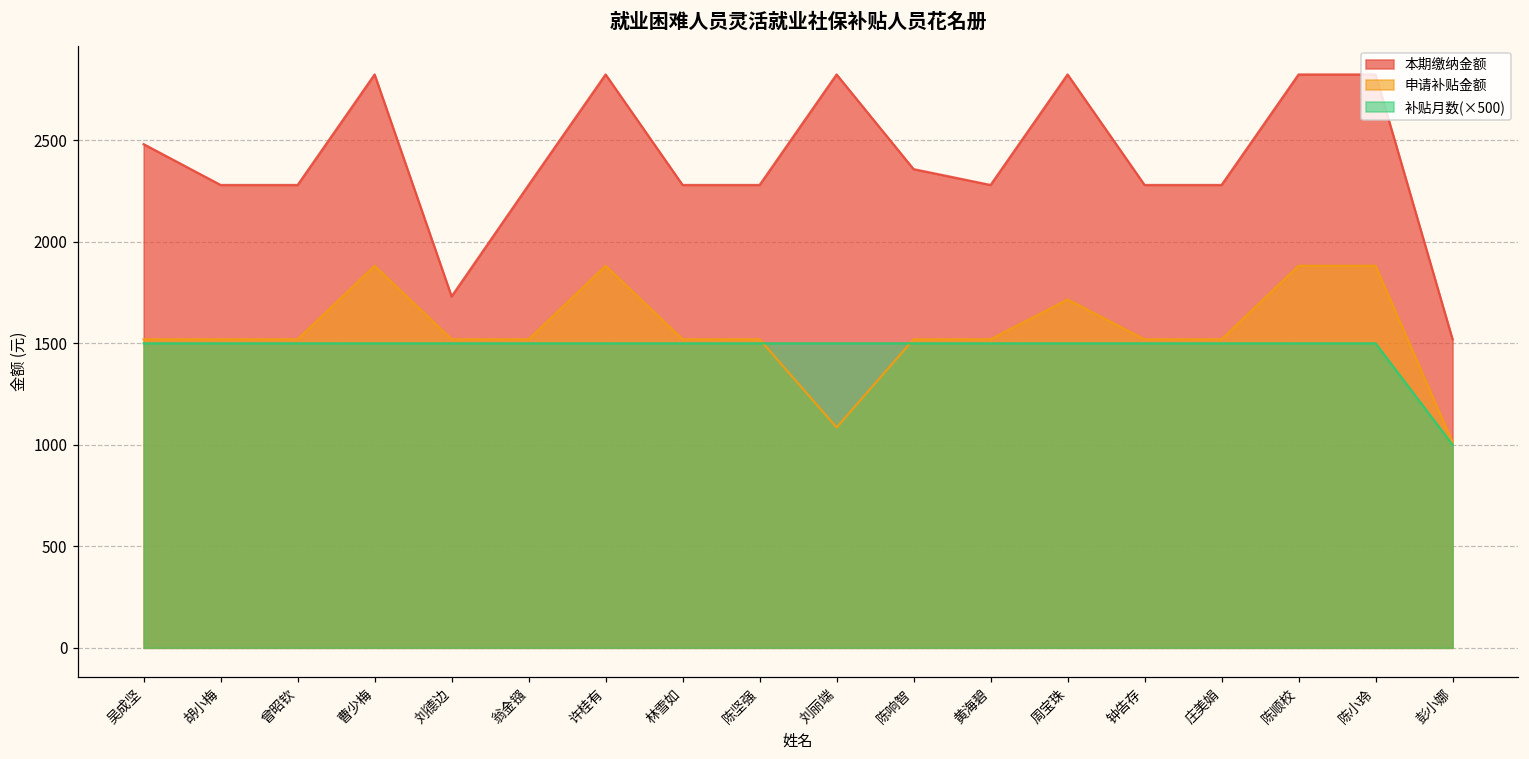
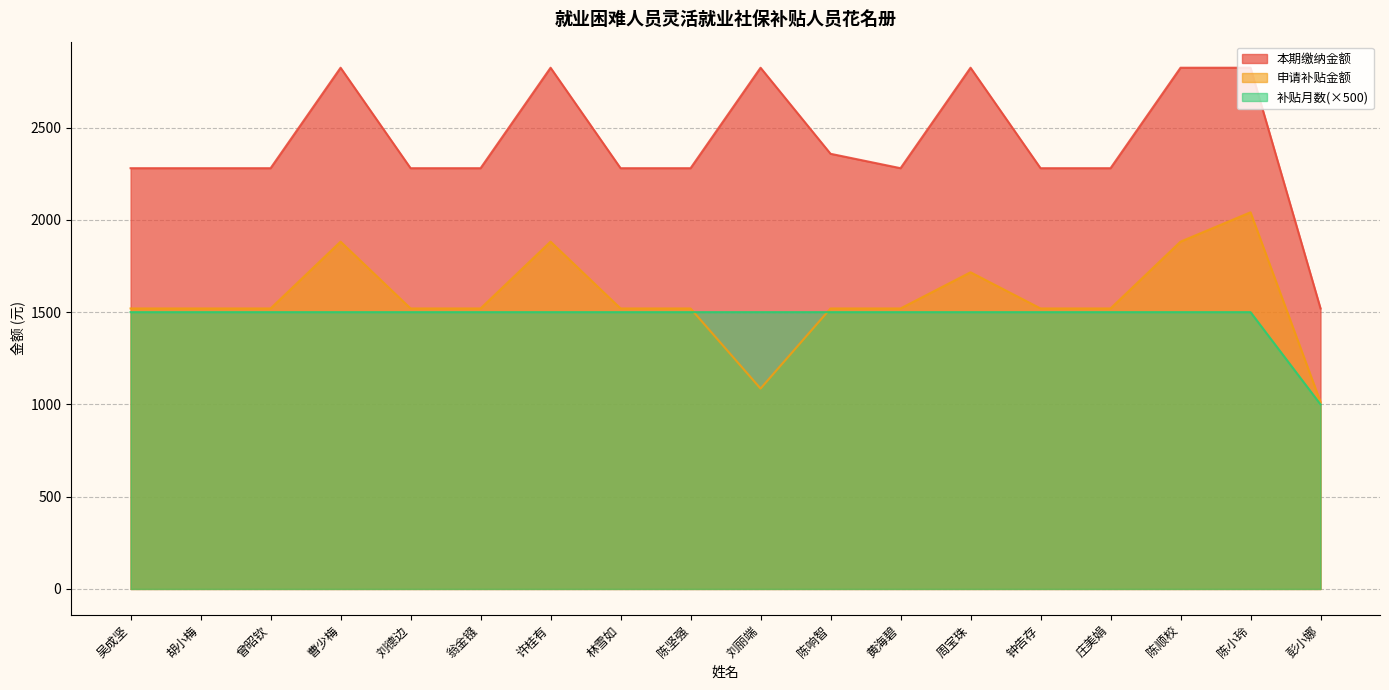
本期缴纳金额, 吴成坚: 2480 -> 2280
本期缴纳金额, 刘德边: 1730 -> 2280
申请补贴金额, 陈小玲: 1880 -> 2040
